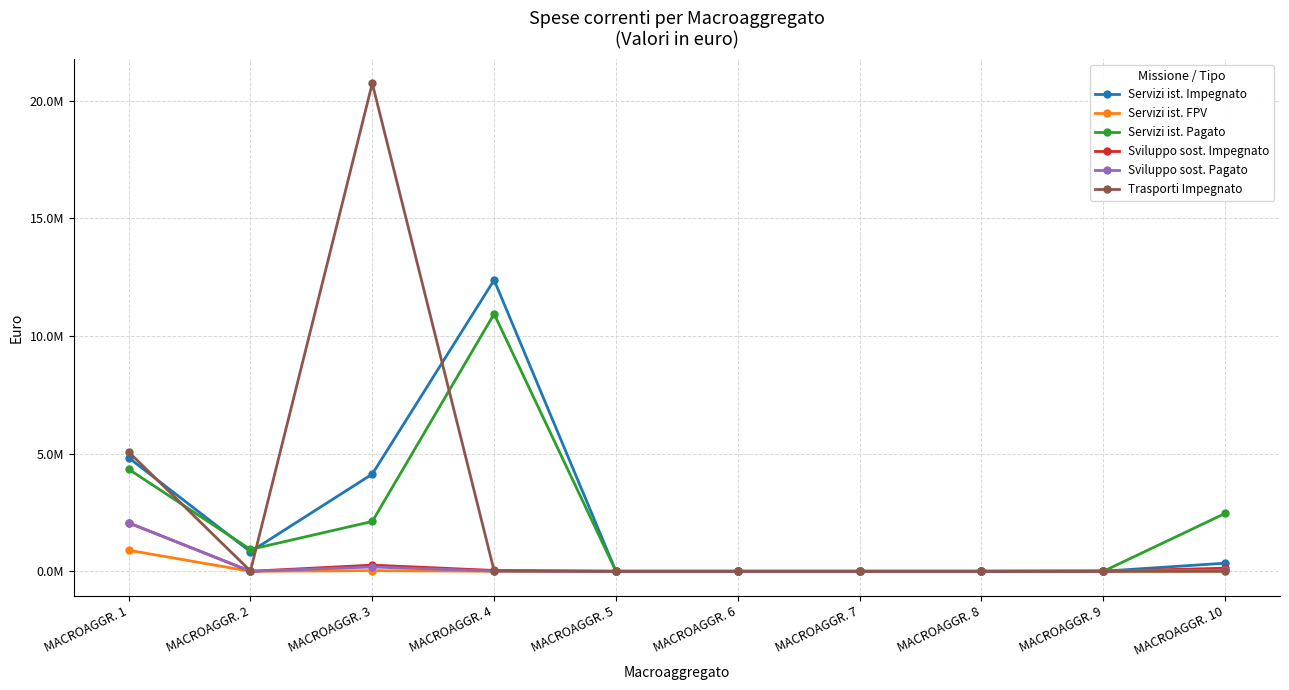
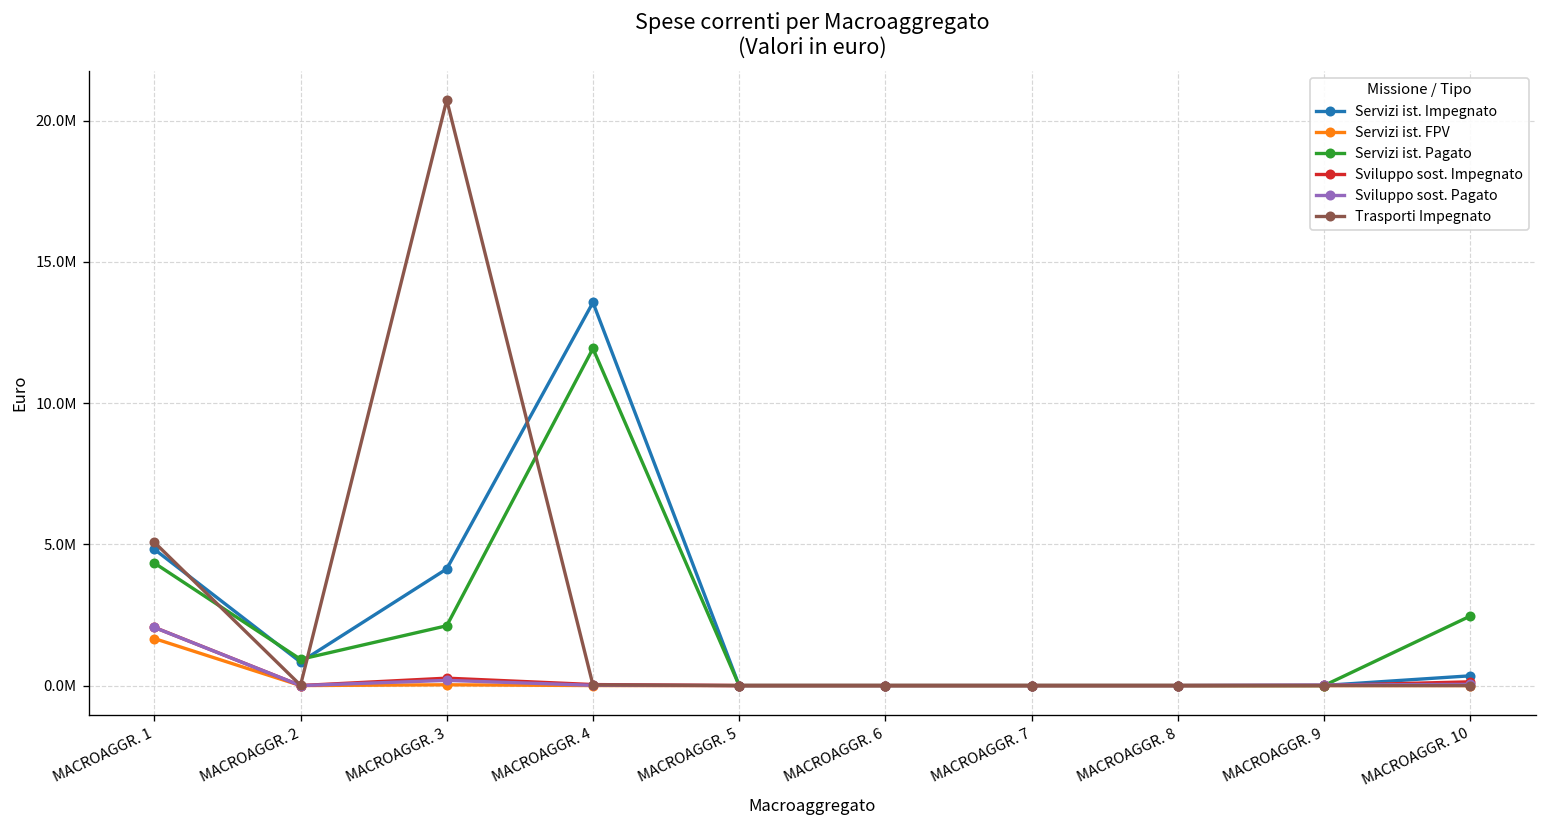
Servizi ist. FPV, MACROAGGR. 1: 900000 -> 1700000
Servizi ist. Impegnato, MACROAGGR. 4: 12400000 -> 13600000
Servizi ist. Pagato, MACROAGGR. 4: 10900000 -> 11900000
